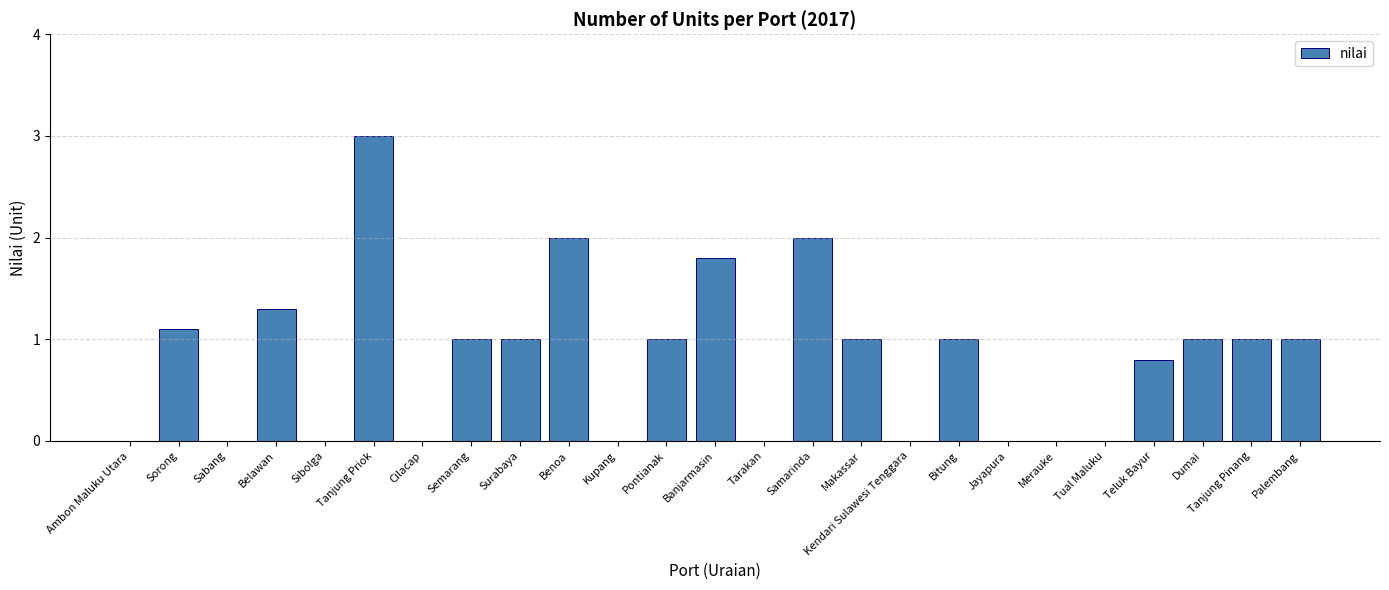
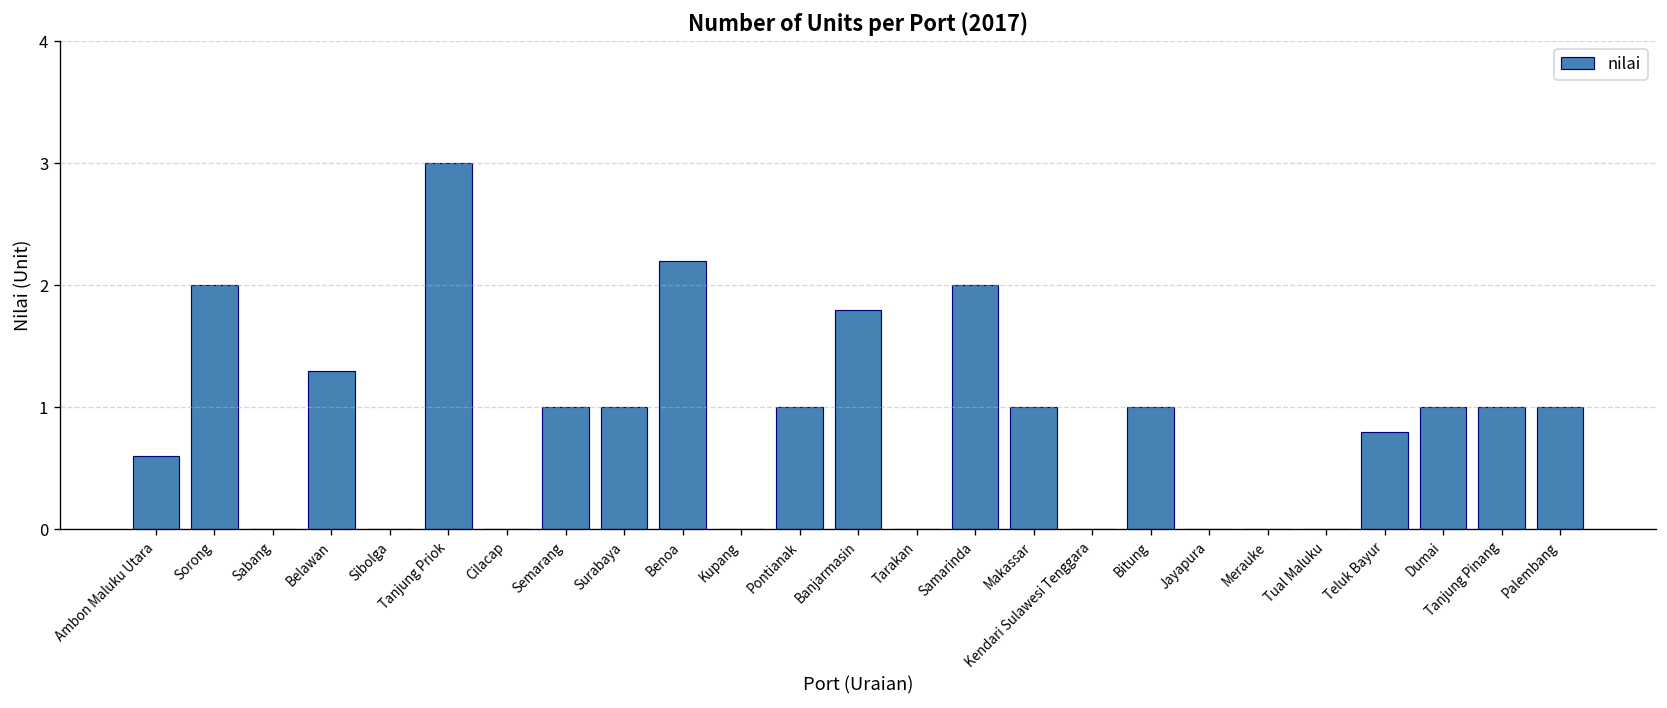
Ambon Maluku Utara: 0.0 -> 0.6
Sorong: 1.1 -> 2.0
Benoa: 2.0 -> 2.2
